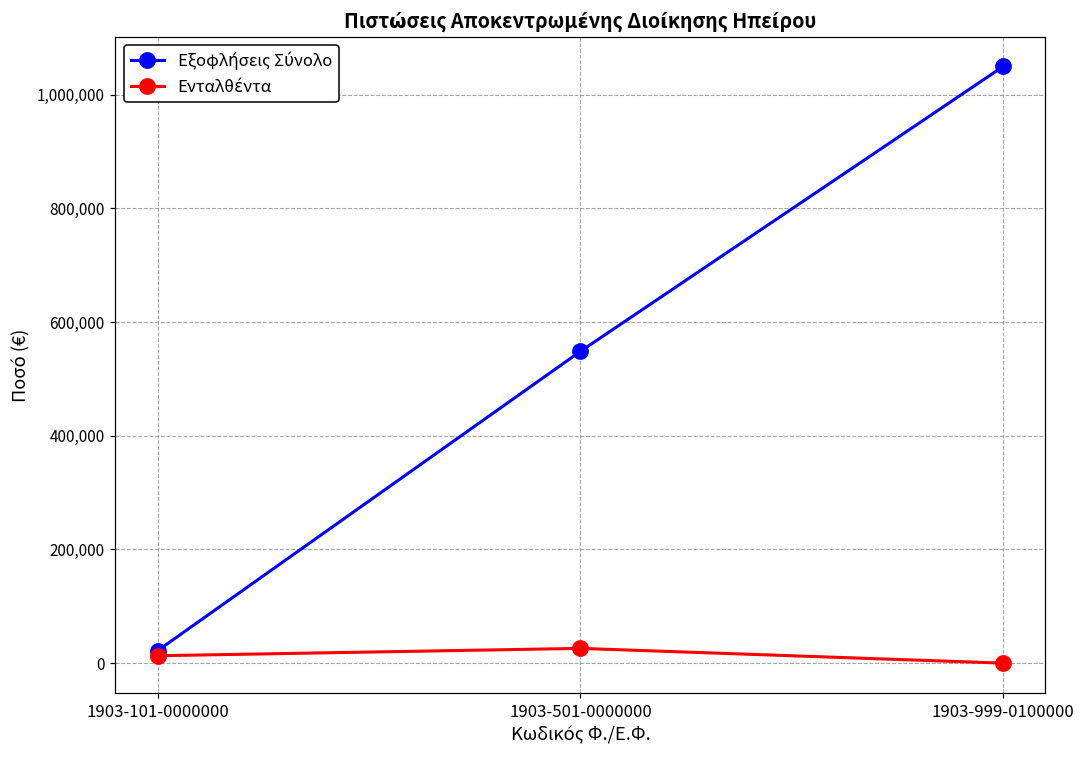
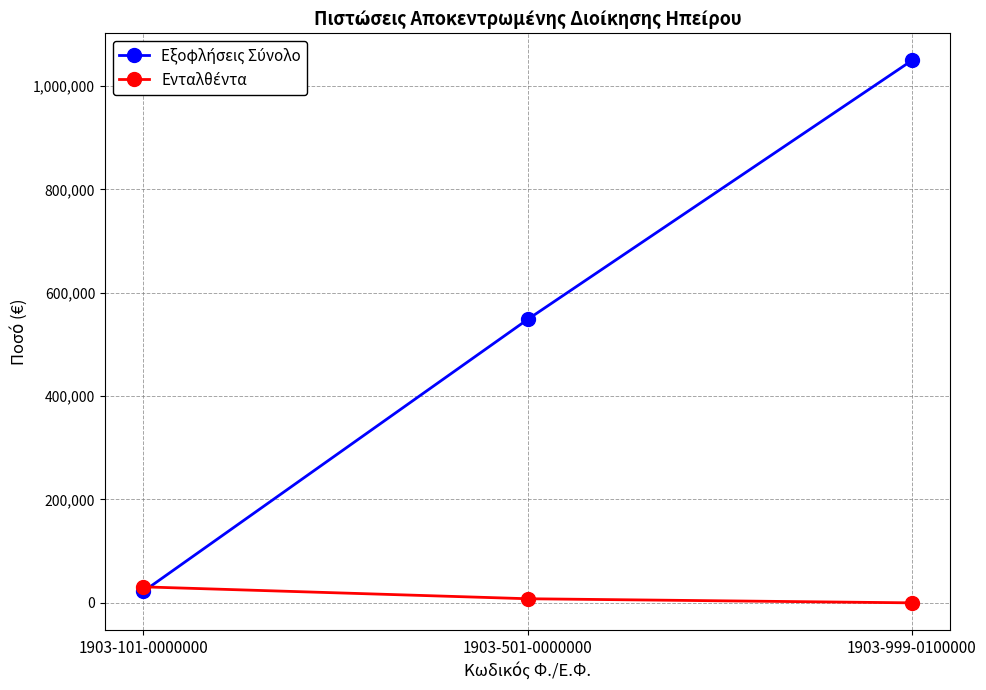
Ενταλθέντα, 1903-101-0000000: 10,000 -> 30,000
Ενταλθέντα, 1903-501-0000000: 30,000 -> 10,000
